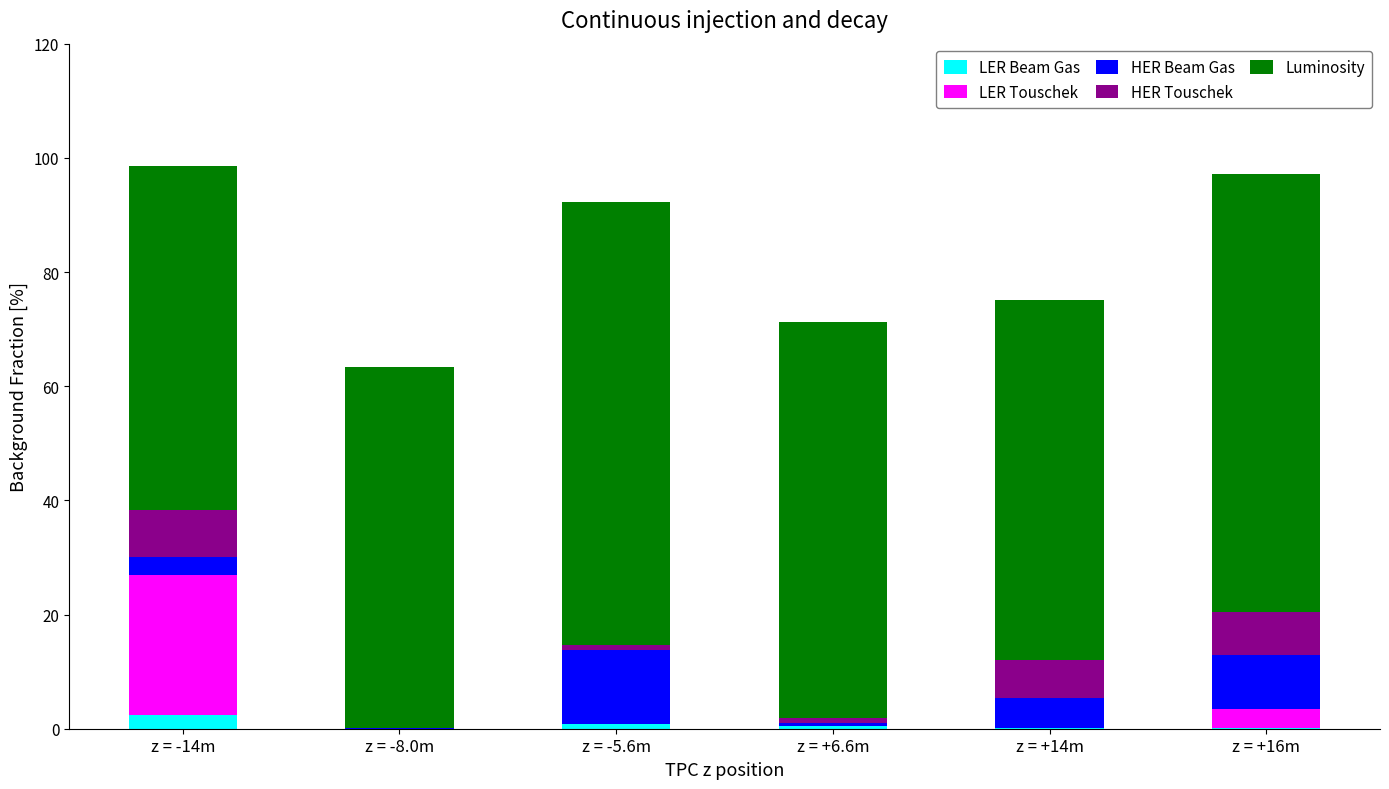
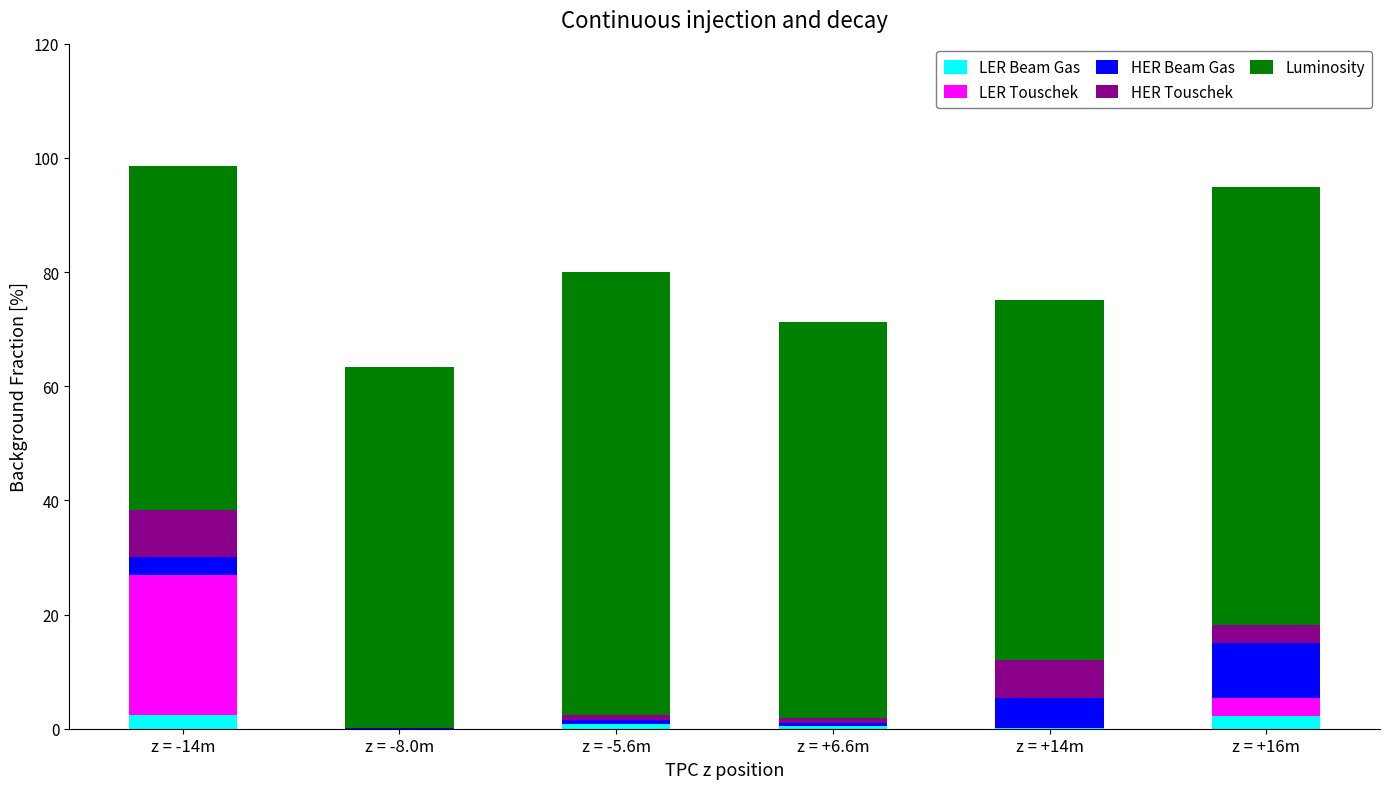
HER Beam Gas, z = -5.6m: 13 -> 1
LER Beam Gas, z = +16m: 0 -> 2
HER Touschek, z = +16m: 7 -> 3
